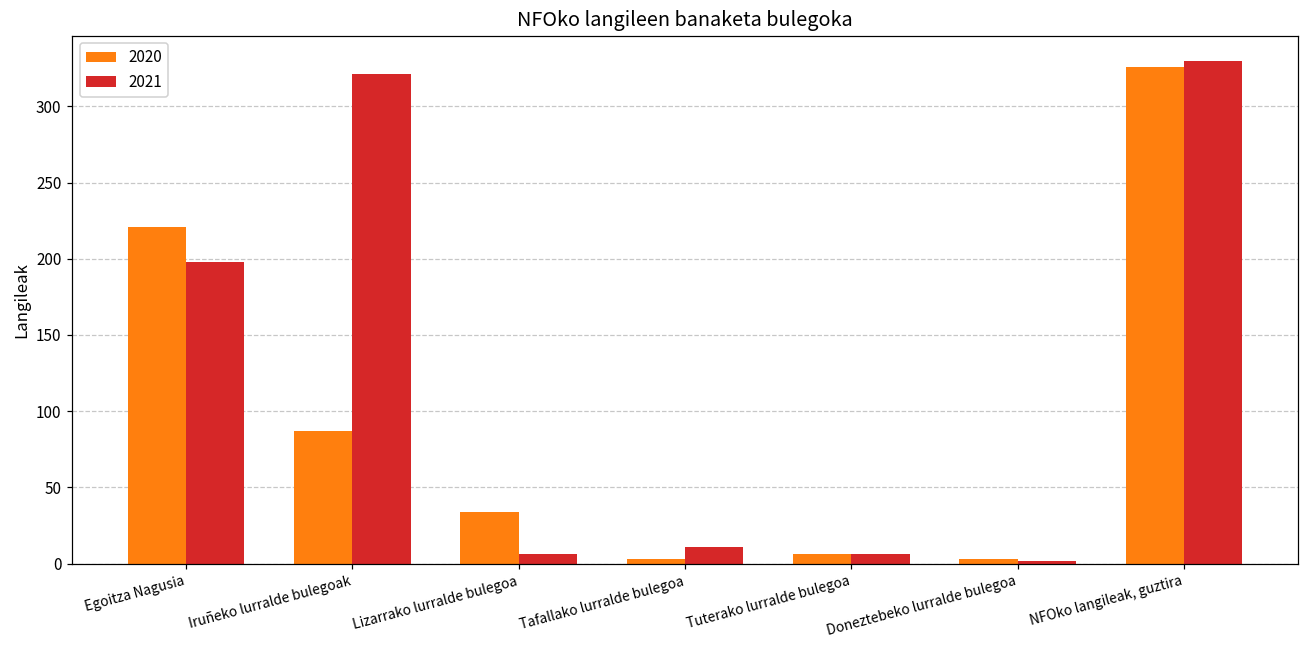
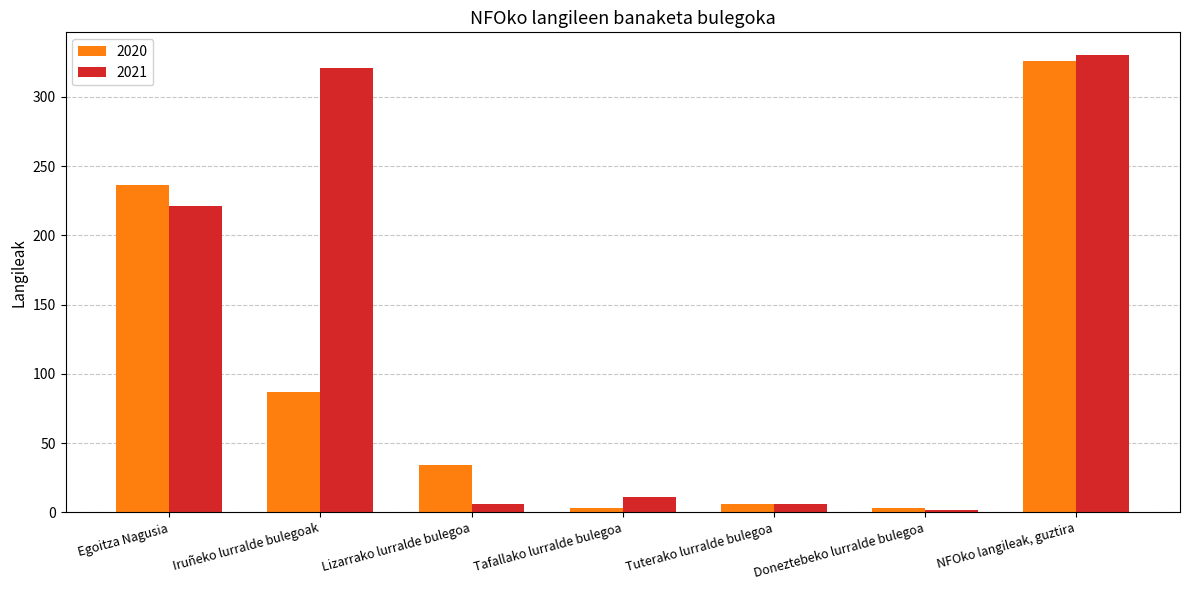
2020, Egoitza Nagusia: 221 -> 236
2021, Egoitza Nagusia: 198 -> 221
